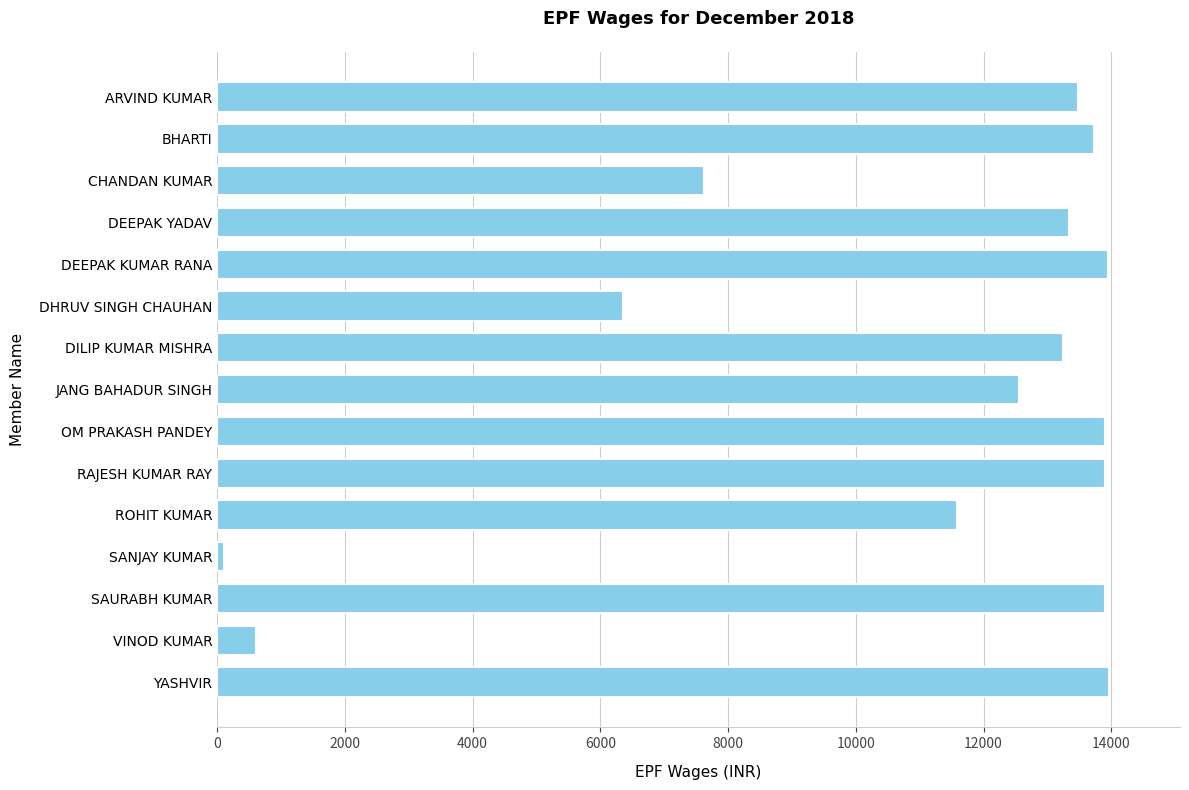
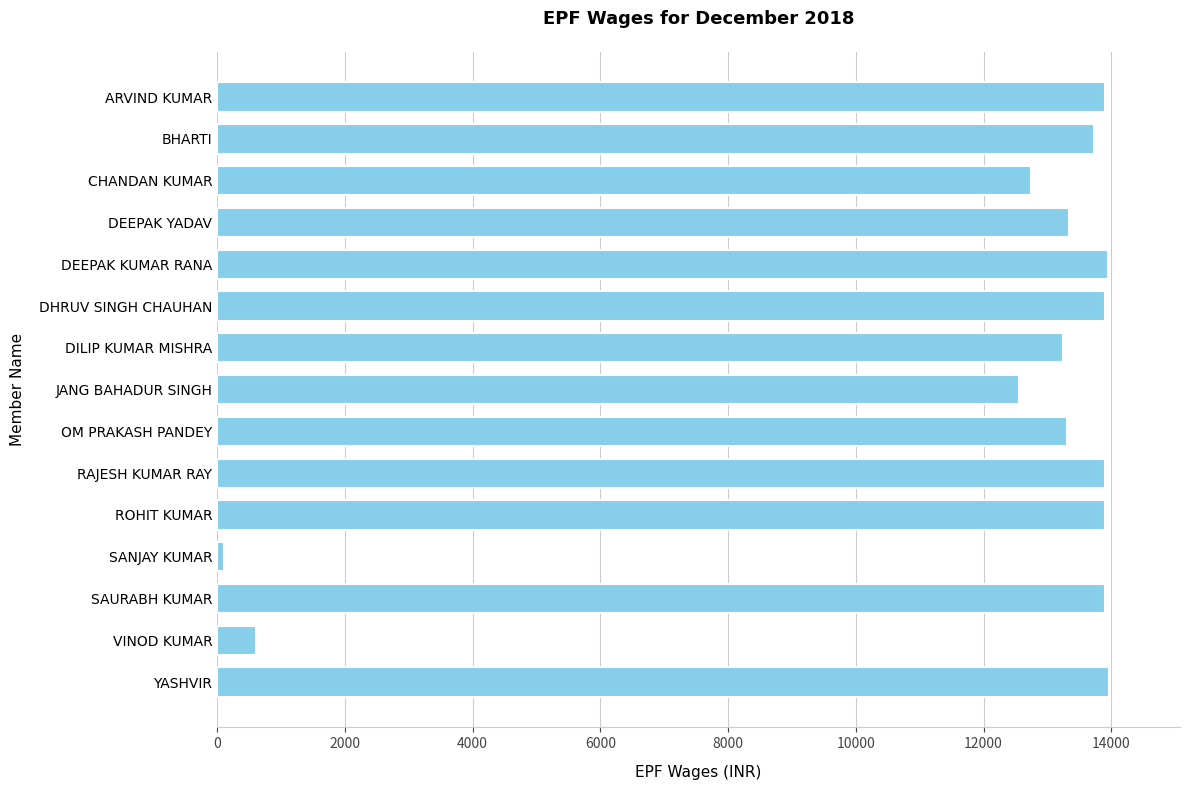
ARVIND KUMAR: 13500 -> 13900
CHANDAN KUMAR: 7600 -> 12700
DHRUV SINGH CHAUHAN: 6400 -> 13900
OM PRAKASH PANDEY: 13900 -> 13300
ROHIT KUMAR: 11600 -> 13900
